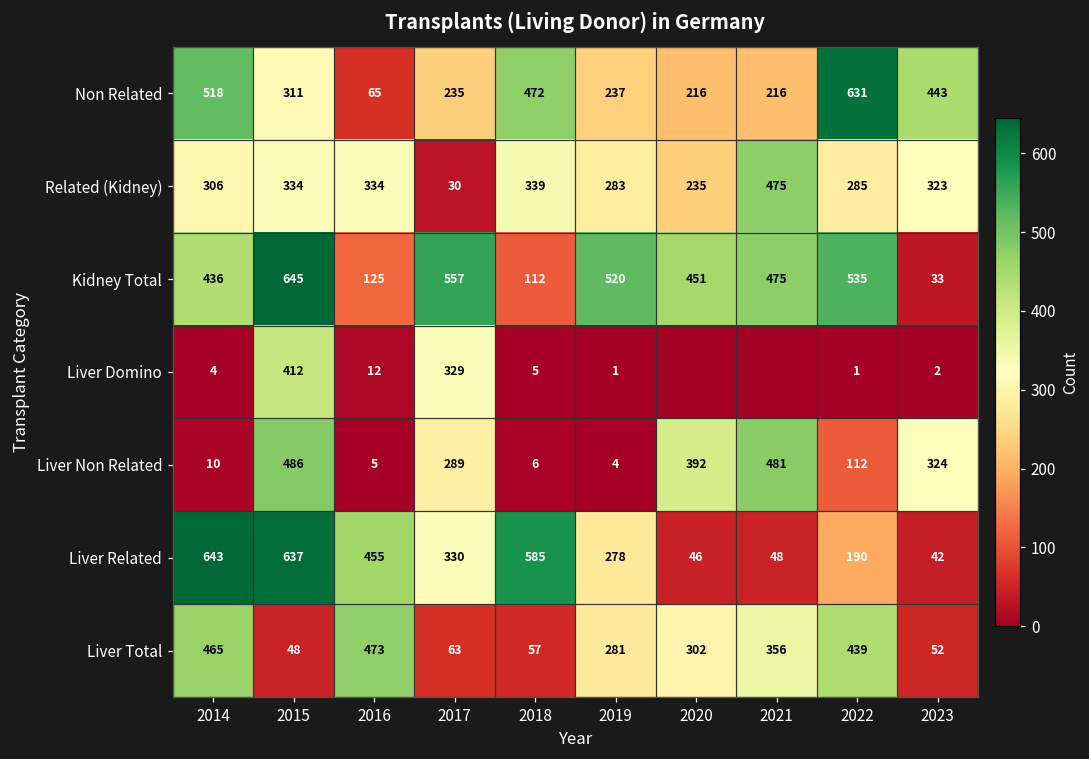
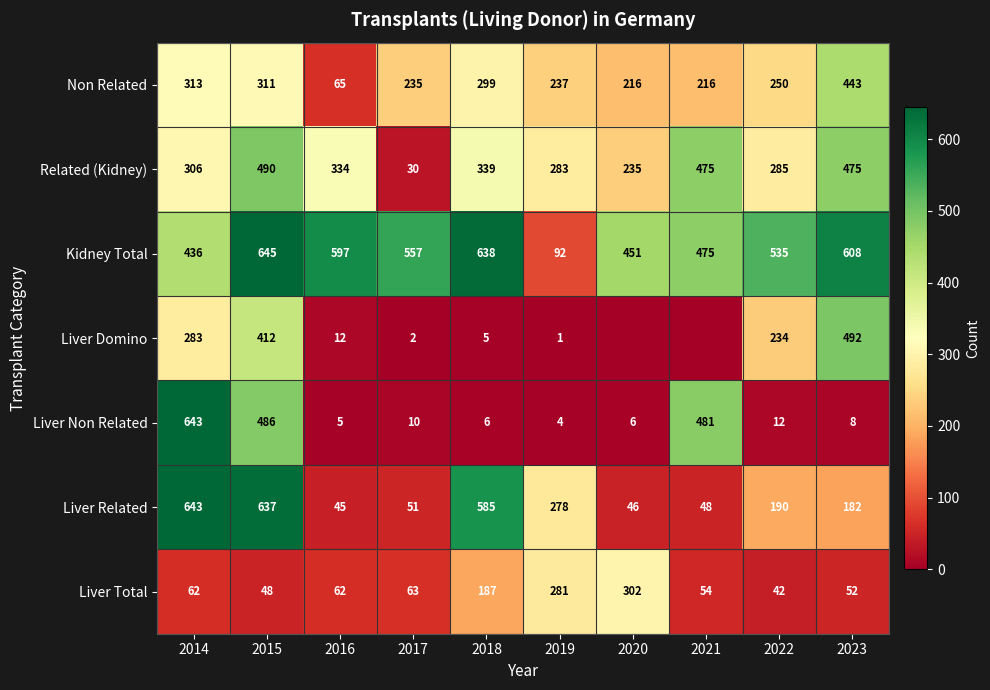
Non Related, 2014: 518 -> 313
Non Related, 2018: 472 -> 299
Non Related, 2022: 631 -> 250
Related (Kidney), 2015: 334 -> 490
Related (Kidney), 2023: 323 -> 475
Kidney Total, 2016: 125 -> 597
Kidney Total, 2018: 112 -> 638
Kidney Total, 2019: 520 -> 92
Kidney Total, 2023: 33 -> 608
Liver Domino, 2014: 4 -> 283
Liver Domino, 2017: 329 -> 2
Liver Domino, 2022: 1 -> 234
Liver Domino, 2023: 2 -> 492
Liver Non Related, 2014: 10 -> 643
Liver Non Related, 2017: 289 -> 10
Liver Non Related, 2020: 392 -> 6
Liver Non Related, 2022: 112 -> 12
Liver Non Related, 2023: 324 -> 8
Liver Related, 2016: 455 -> 45
Liver Related, 2017: 330 -> 51
Liver Related, 2023: 42 -> 182
Liver Total, 2014: 465 -> 62
Liver Total, 2016: 473 -> 62
Liver Total, 2018: 57 -> 187
Liver Total, 2021: 356 -> 54
Liver Total, 2022: 439 -> 42
